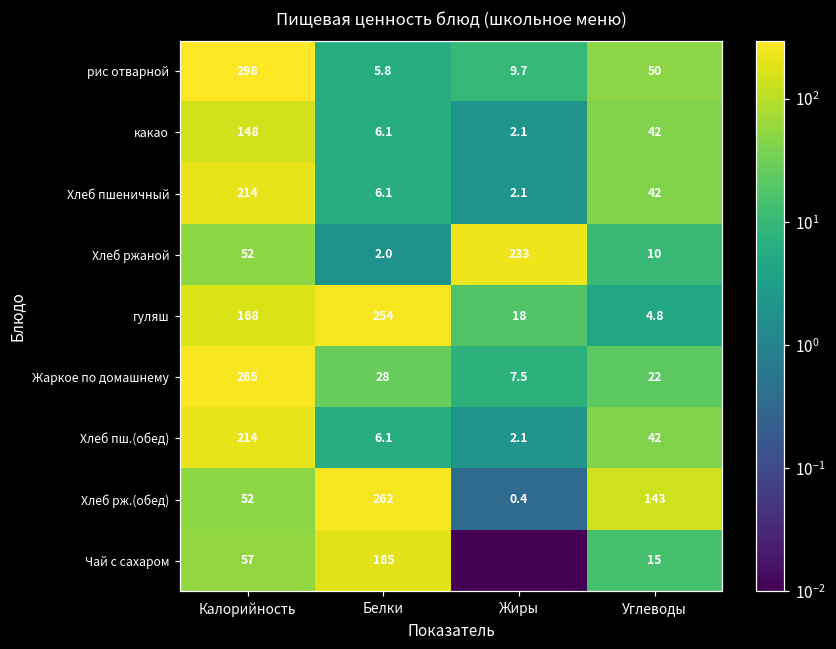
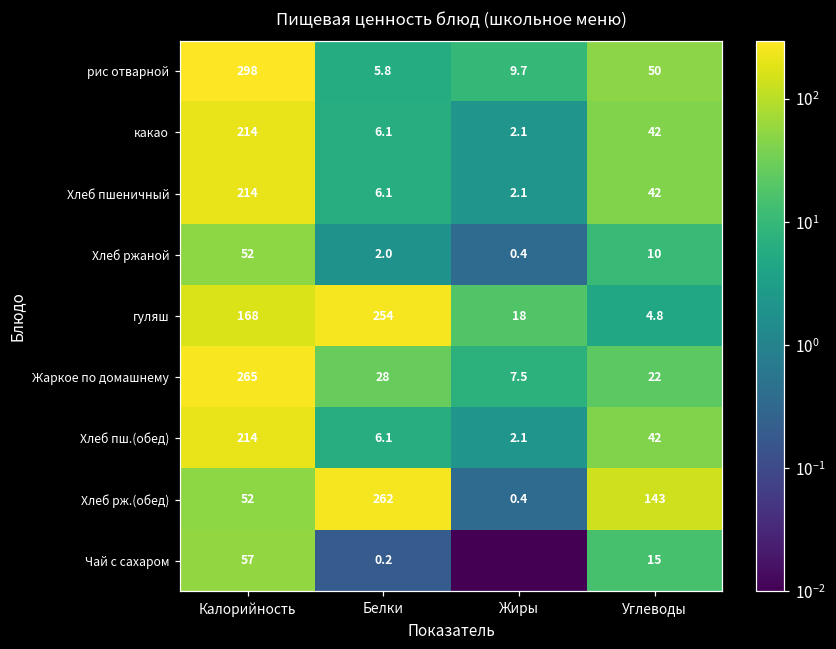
какао, Калорийность: 148 -> 214
Хлеб ржаной, Жиры: 233 -> 0.4
Чай с сахаром, Белки: 185 -> 0.2
